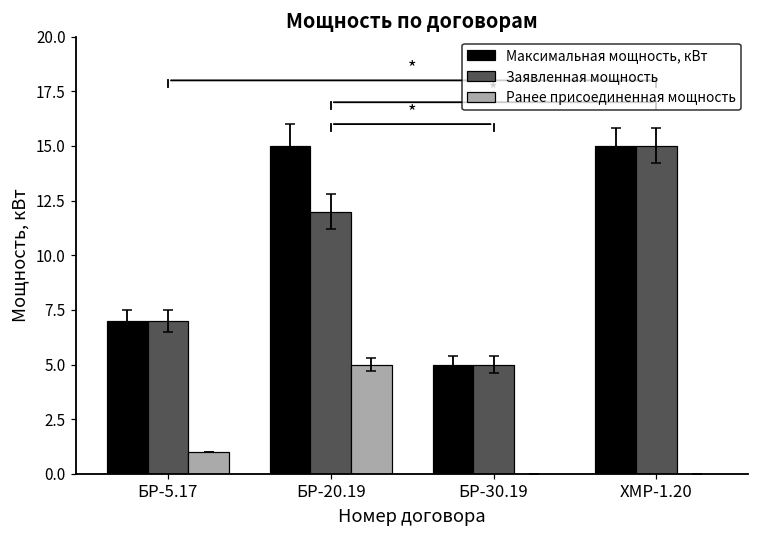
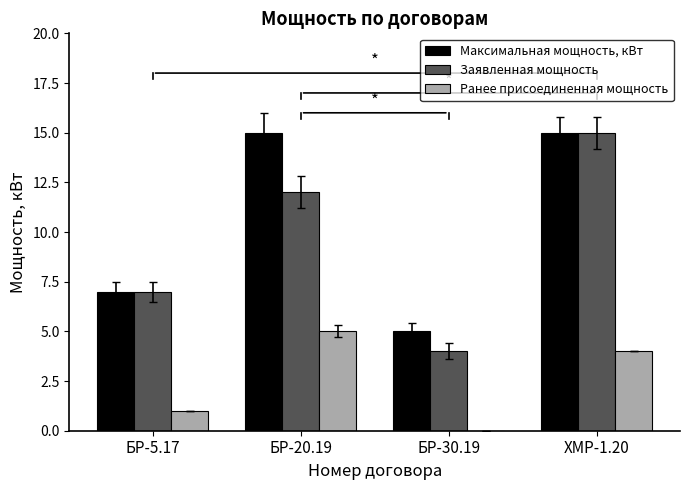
Заявленная мощность, БР-30.19: 5 -> 4
Ранее присоединенная мощность, ХМР-1.20: 0 -> 4
